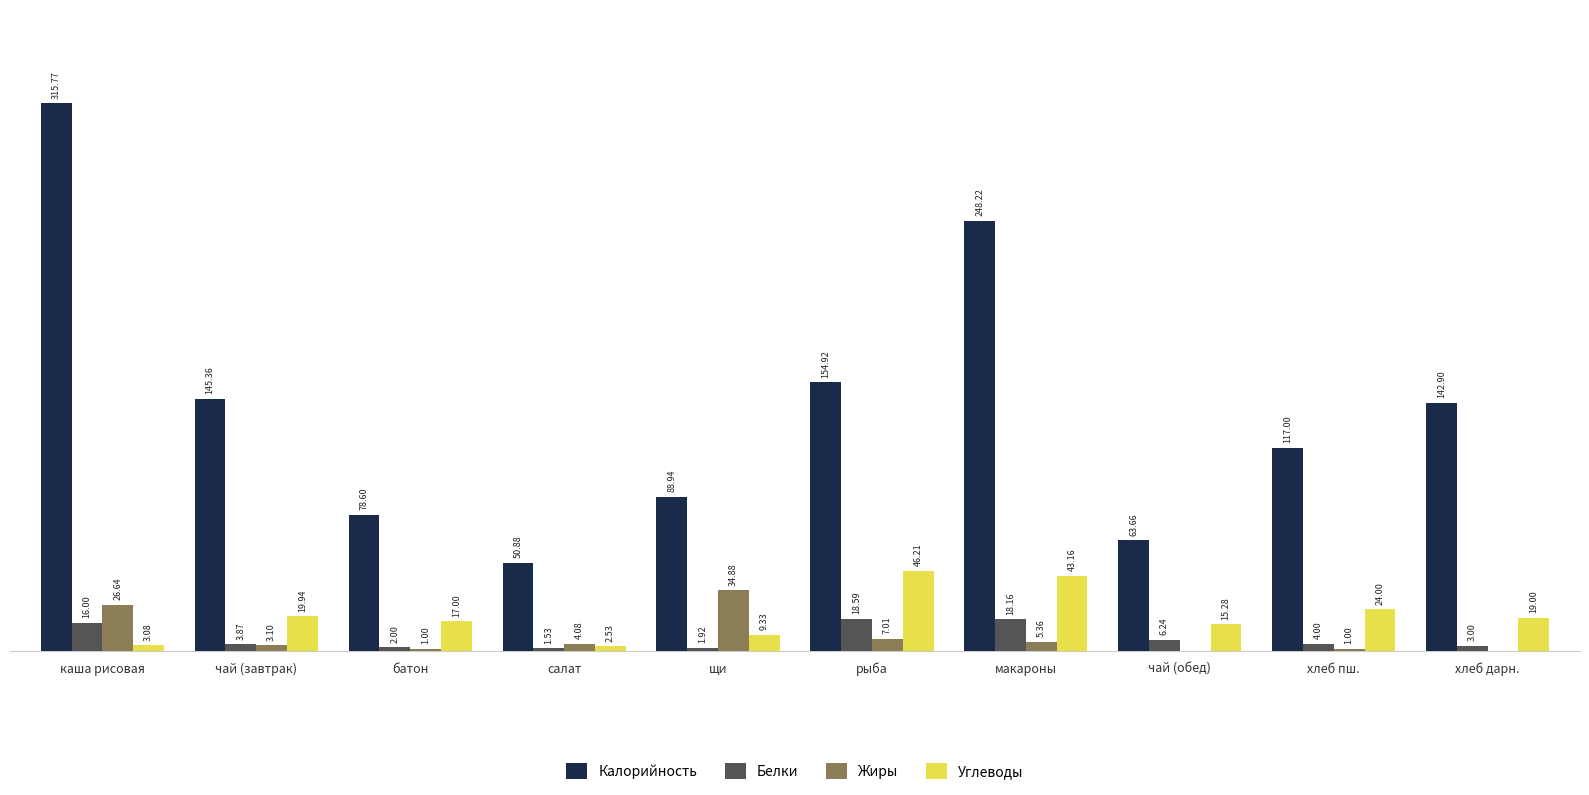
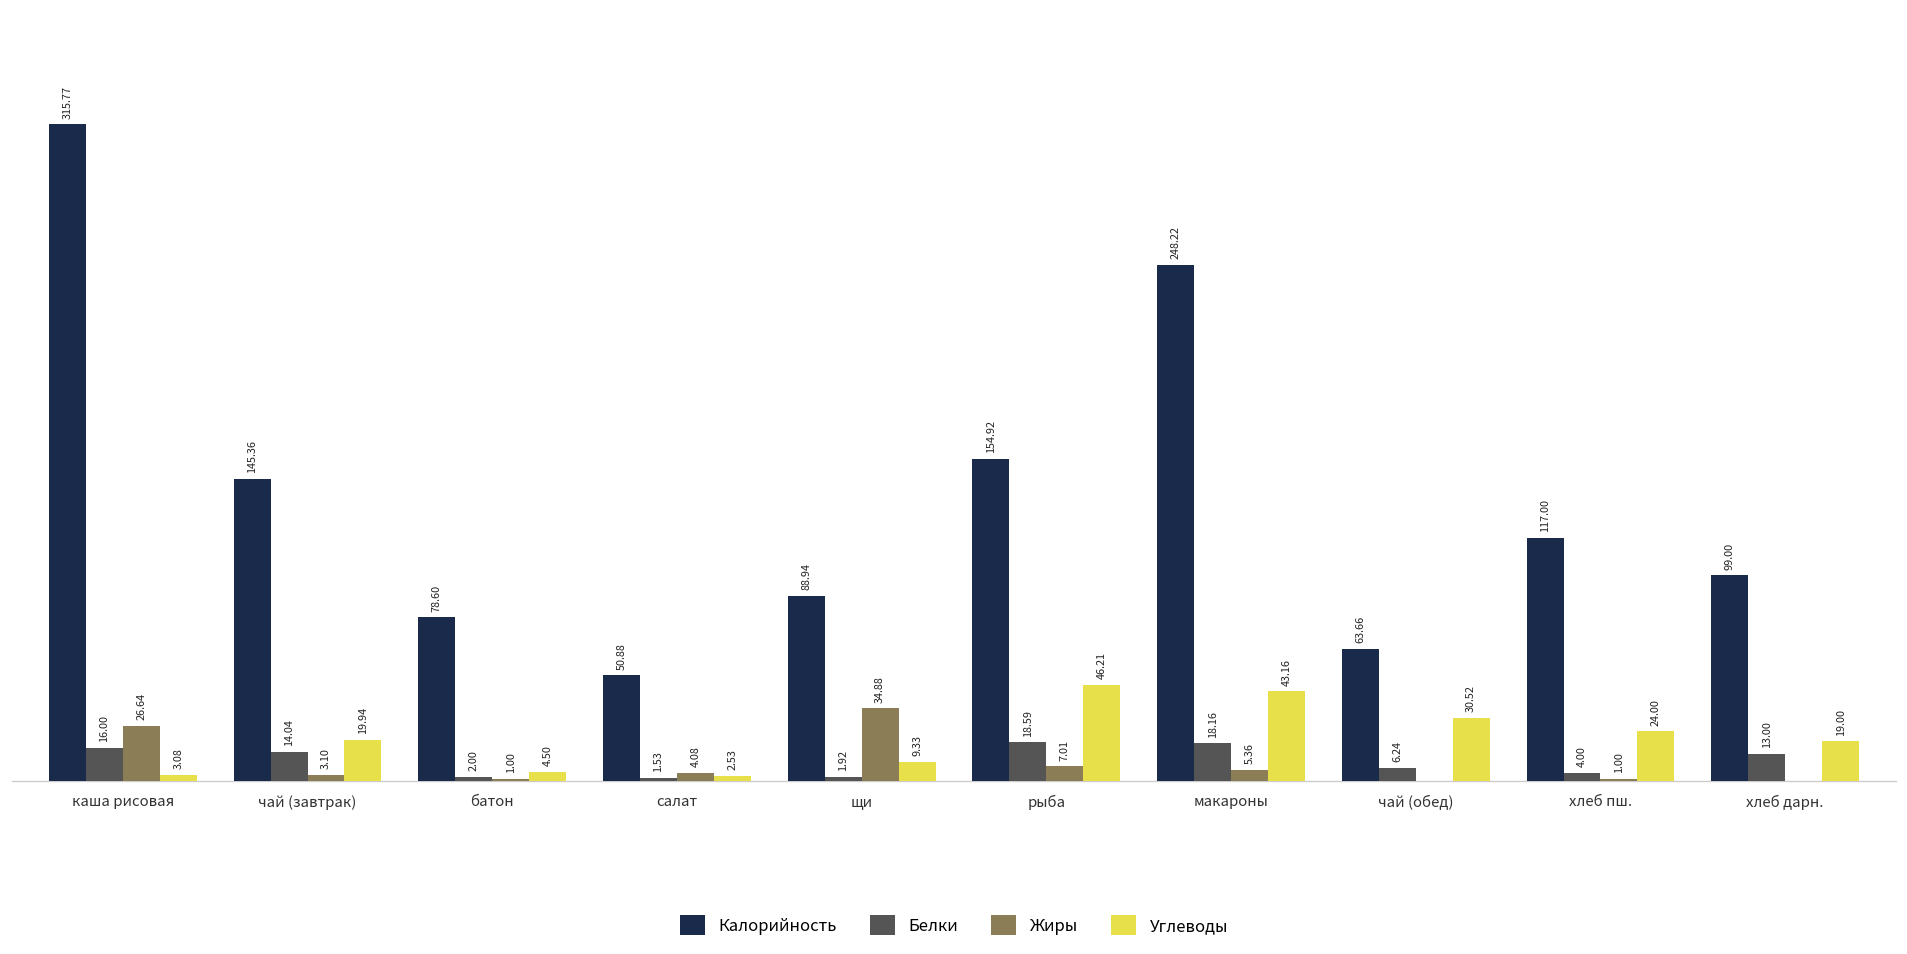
Белки, чай (завтрак): 3.87 -> 14.04
Углеводы, батон: 17.00 -> 4.50
Углеводы, чай (обед): 15.28 -> 30.52
Калорийность, хлеб дарн.: 142.90 -> 99.00
Белки, хлеб дарн.: 3.00 -> 13.00
